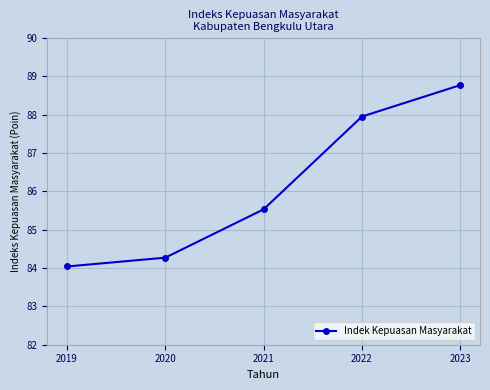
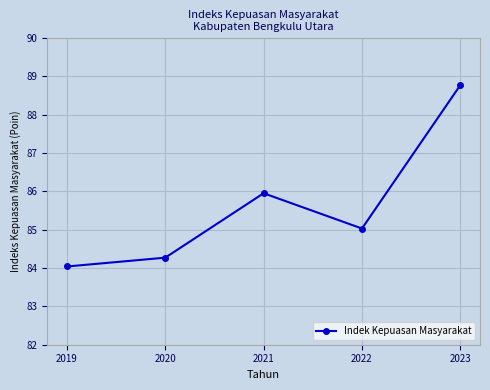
2021: 85.5 -> 86.0
2022: 88.0 -> 85.0
